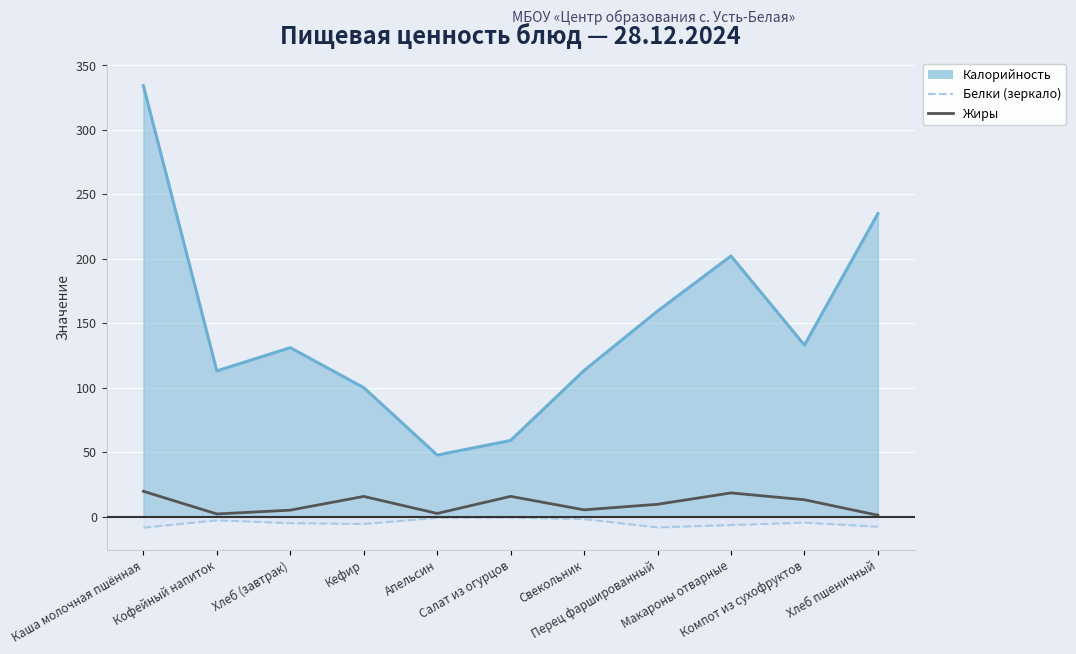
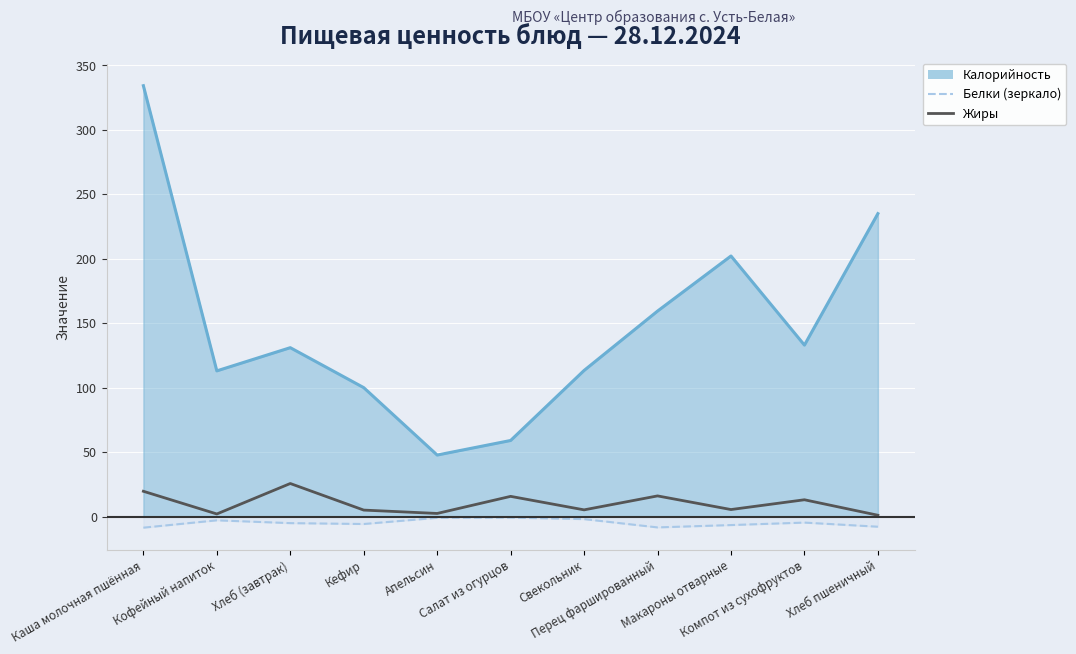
Жиры, Хлеб (завтрак): 5 -> 26
Жиры, Кефир: 16 -> 5
Жиры, Перец фаршированный: 10 -> 16
Жиры, Макароны отварные: 18 -> 5
